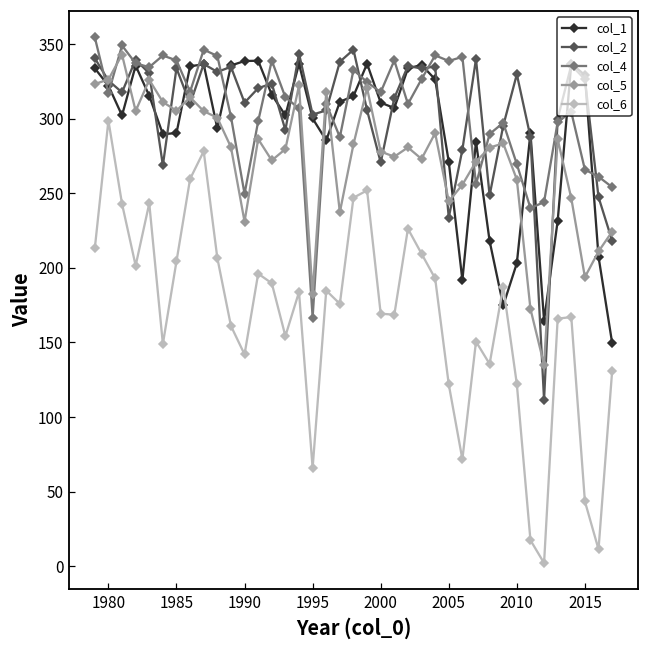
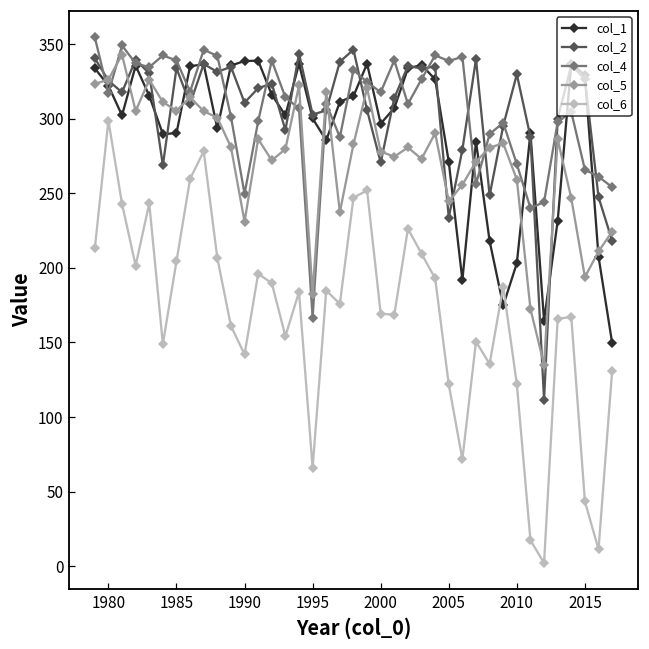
col_1, 2000: 311 -> 297
